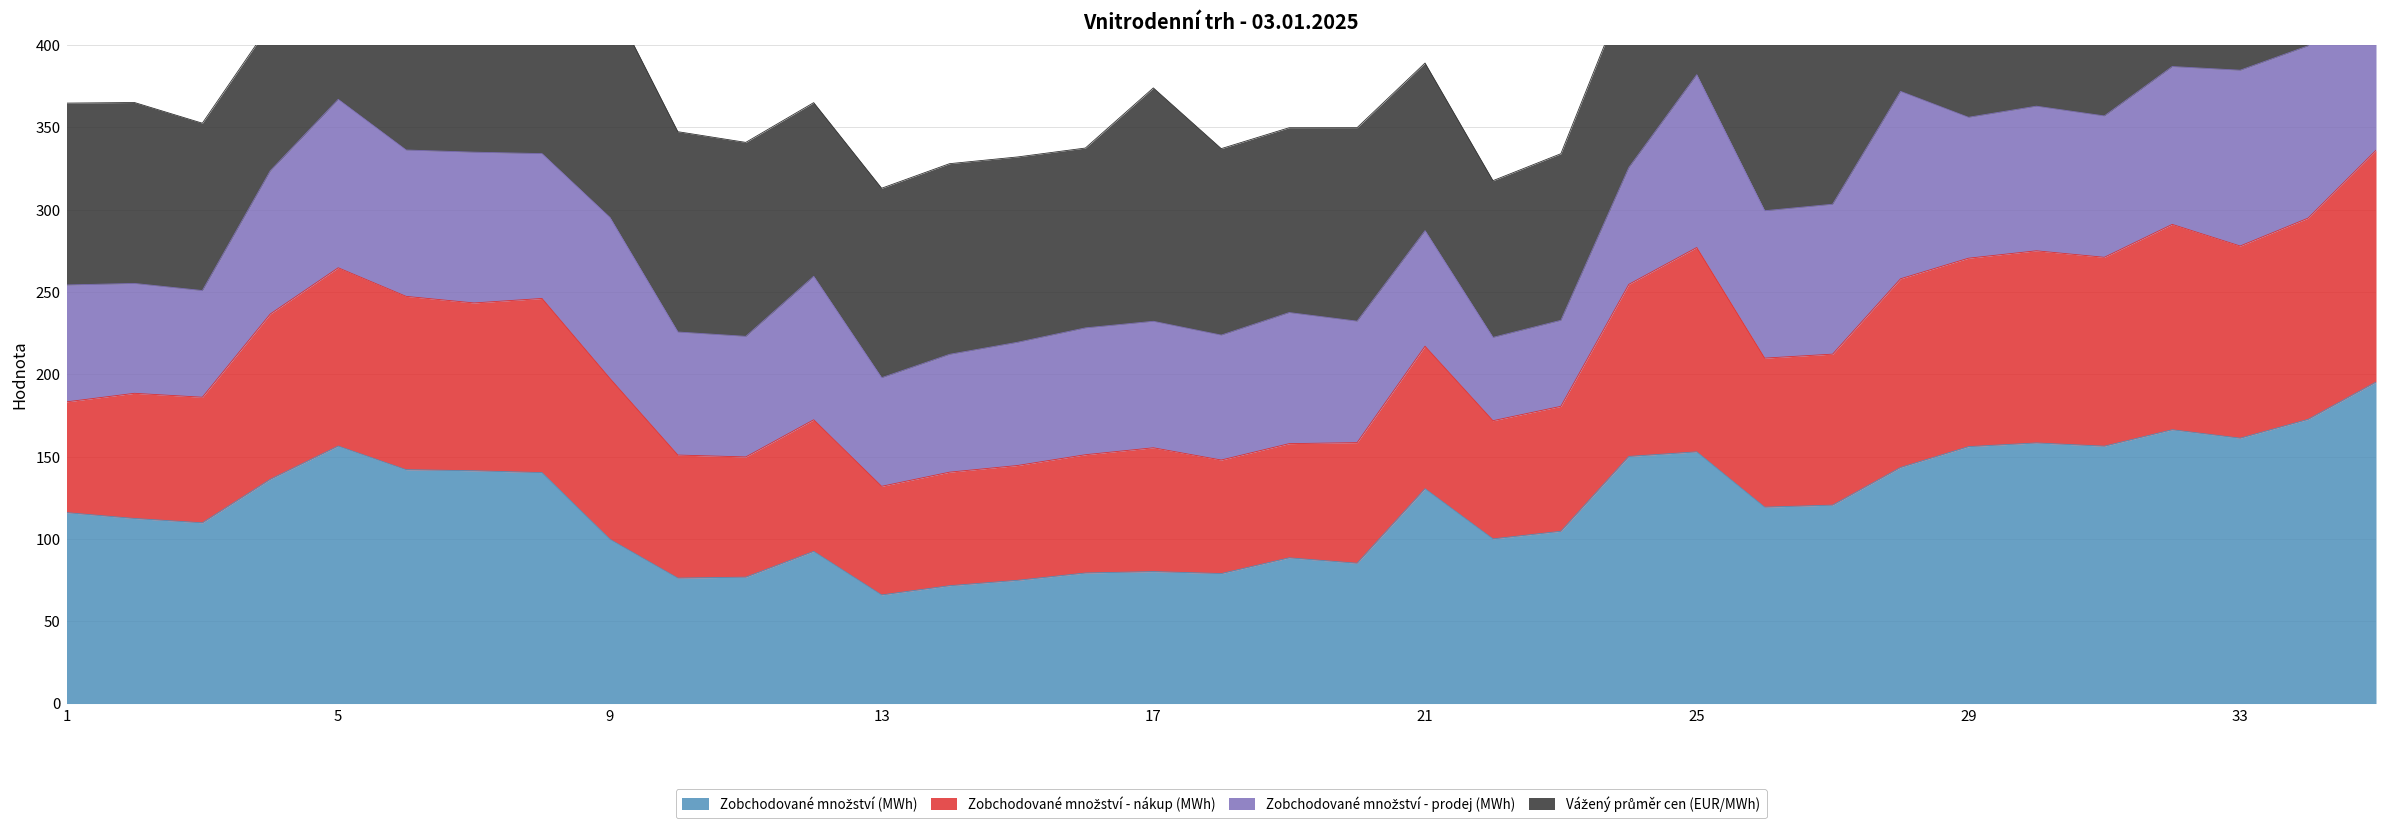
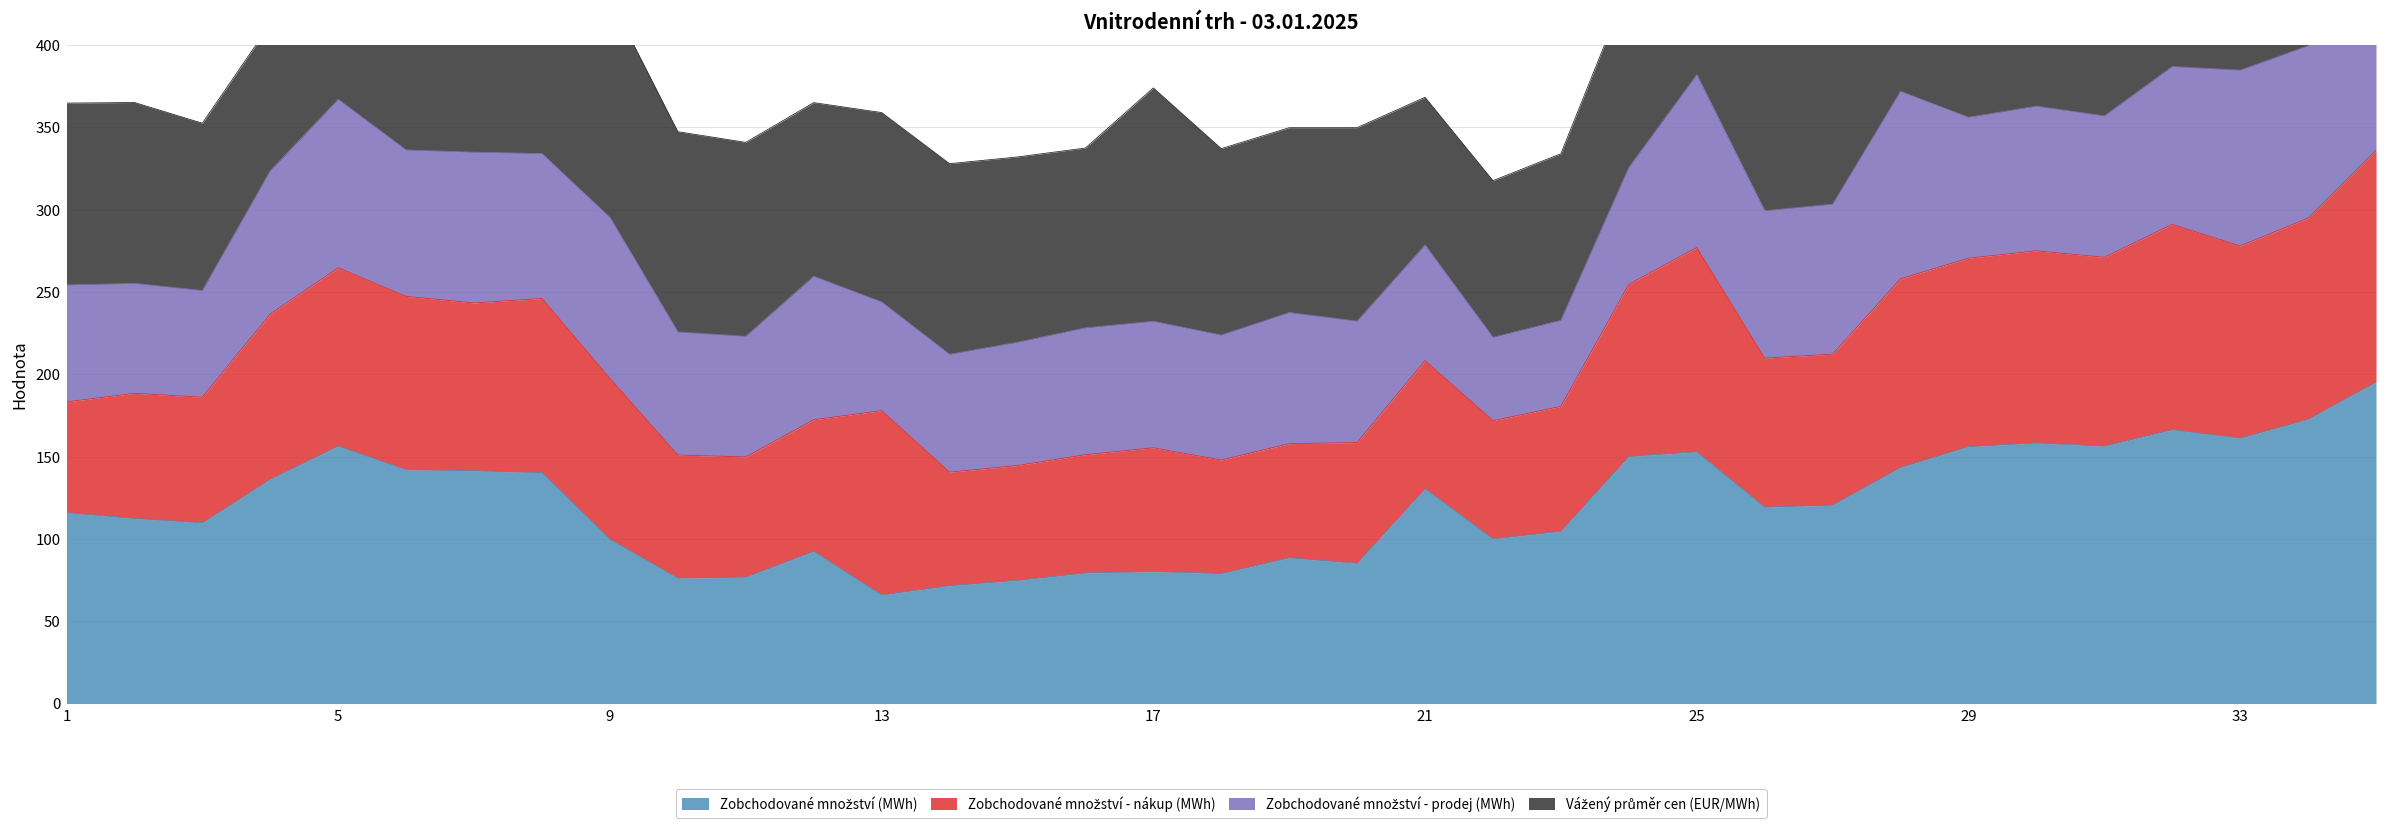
Zobchodované množství - nákup (MWh), 13: 66 -> 112
Zobchodované množství - nákup (MWh), 21: 87 -> 78
Vážený průměr cen (EUR/MWh), 21: 102 -> 90
